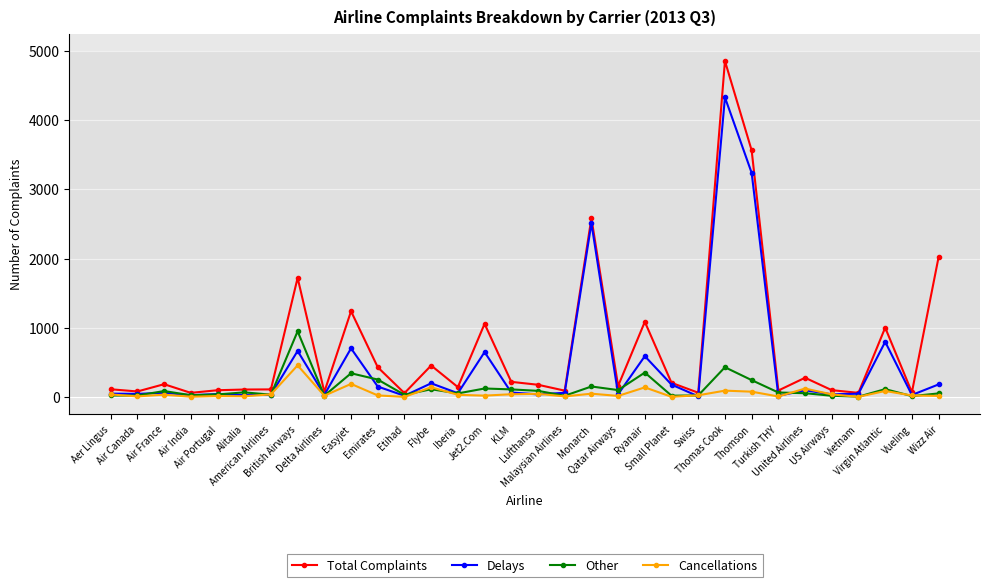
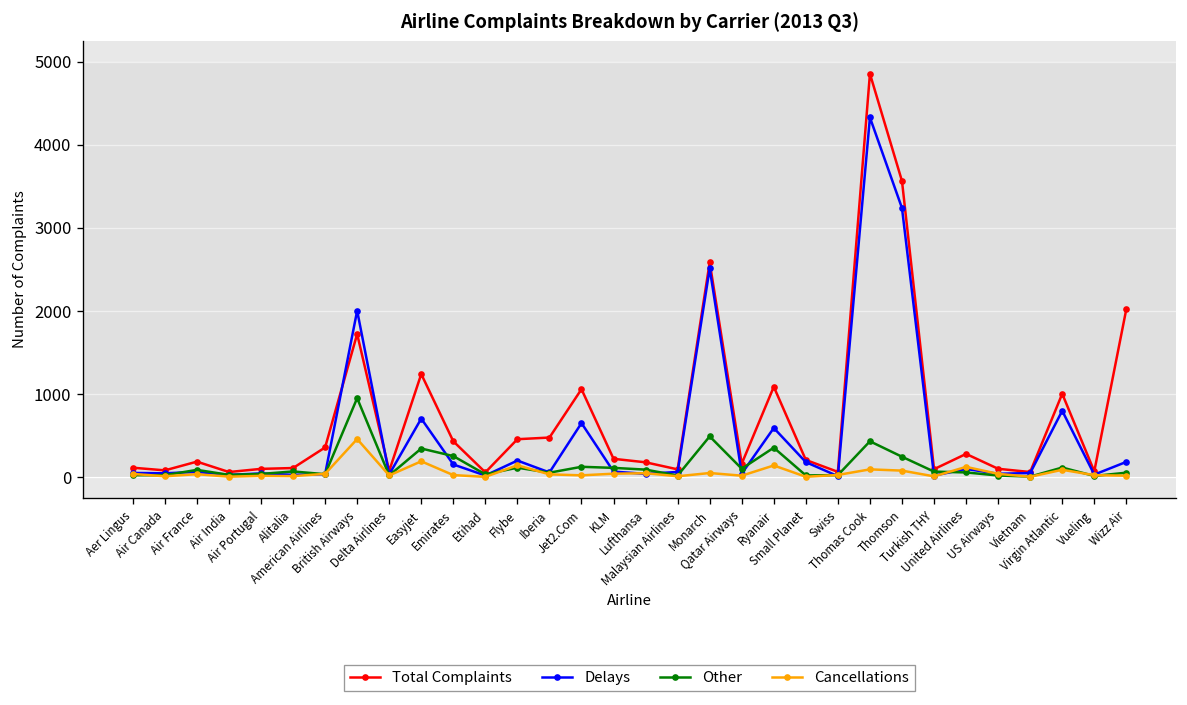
Total Complaints, American Airlines: 100 -> 400
Delays, British Airways: 700 -> 2000
Total Complaints, Iberia: 100 -> 500
Other, Monarch: 200 -> 500
